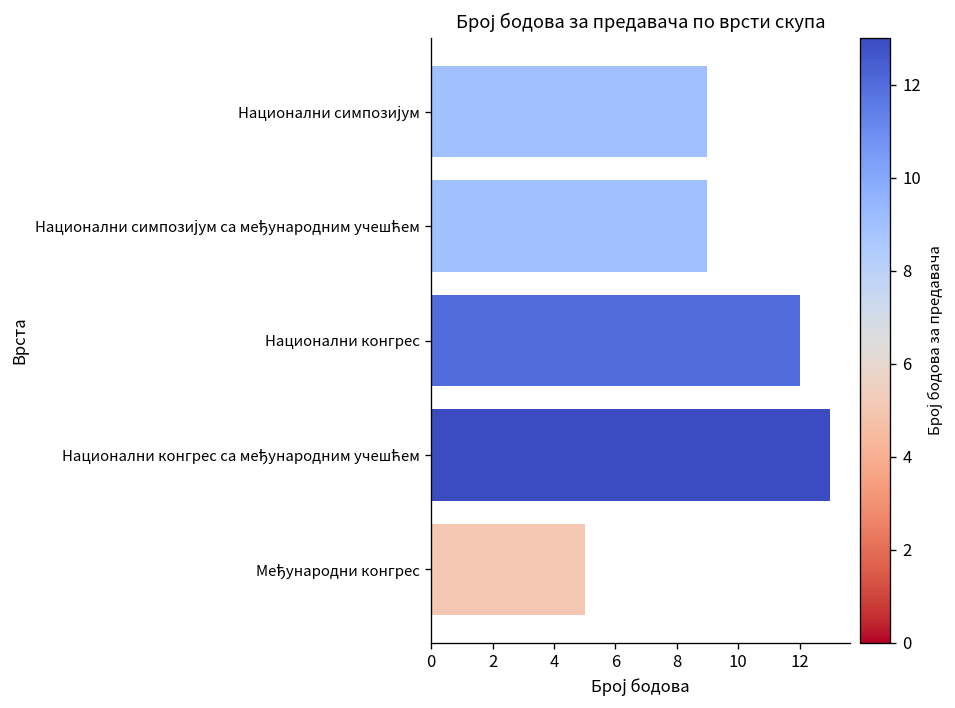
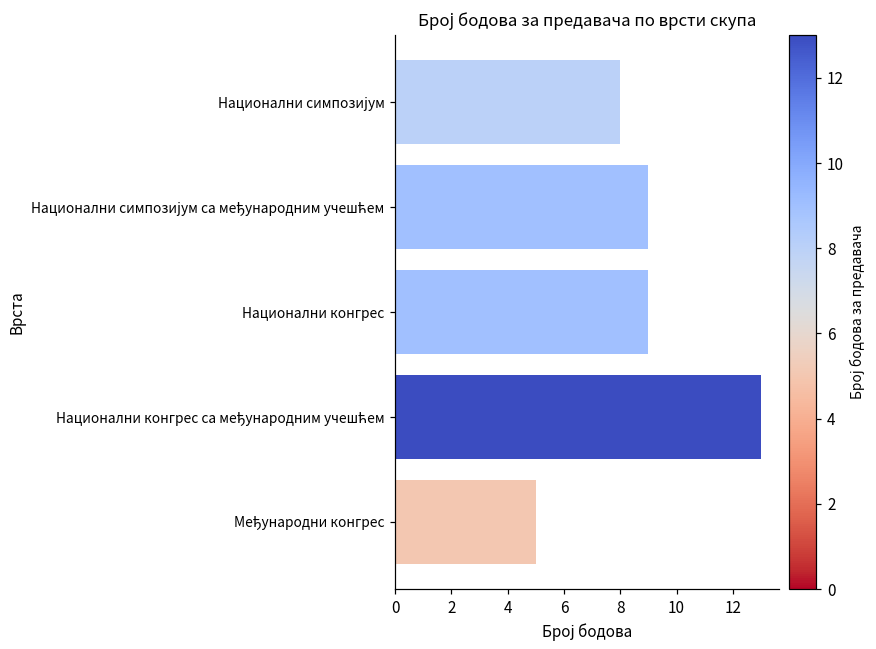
Национални симпозијум: 9 -> 8
Национални конгрес: 12 -> 9
